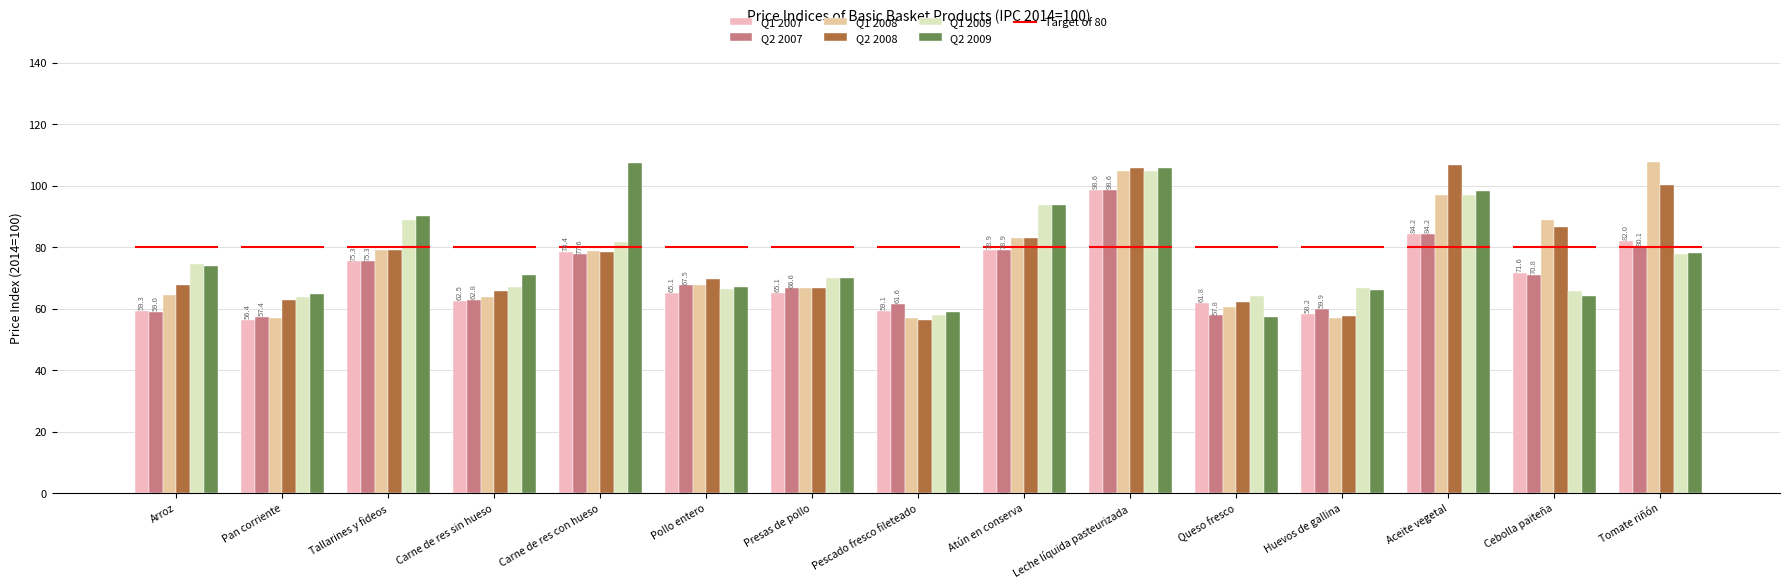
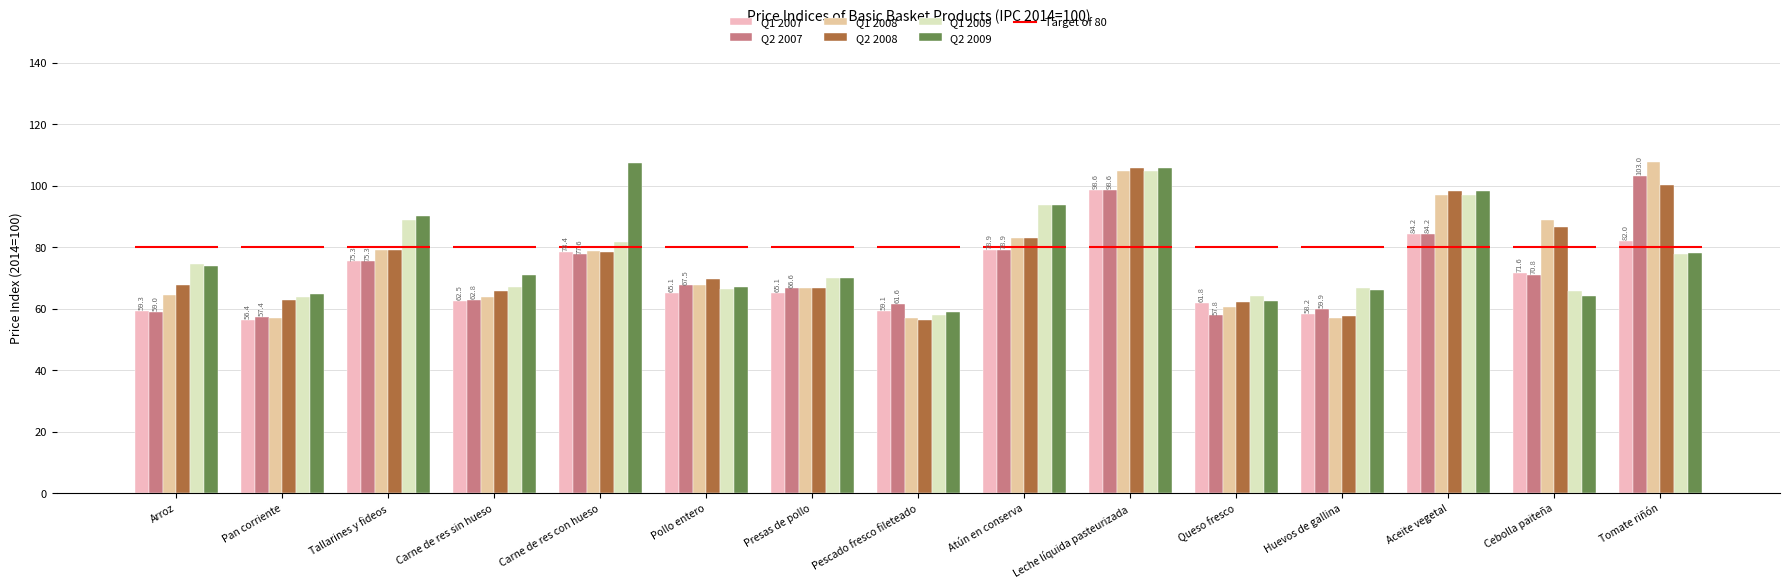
Q2 2009, Queso fresco: 57 -> 62
Q2 2008, Aceite vegetal: 107 -> 98
Q2 2007, Tomate riñón: 80.1 -> 103.0
